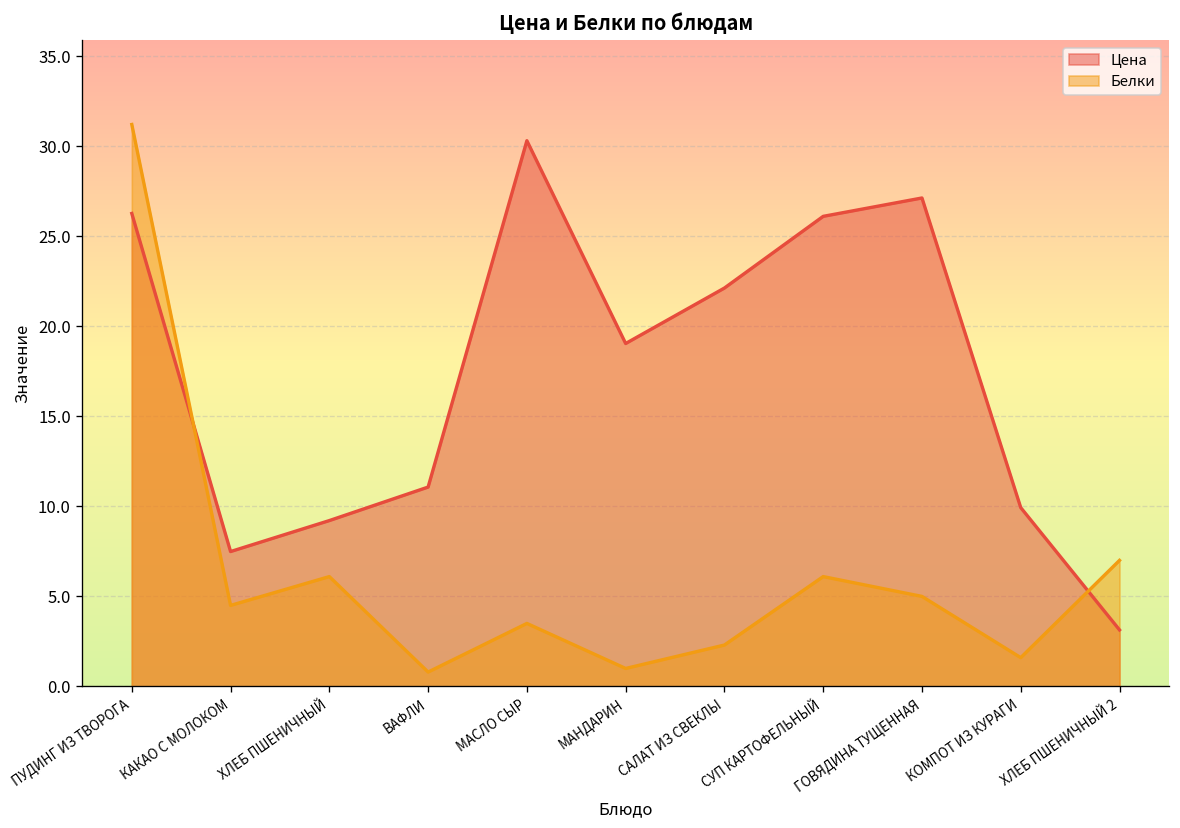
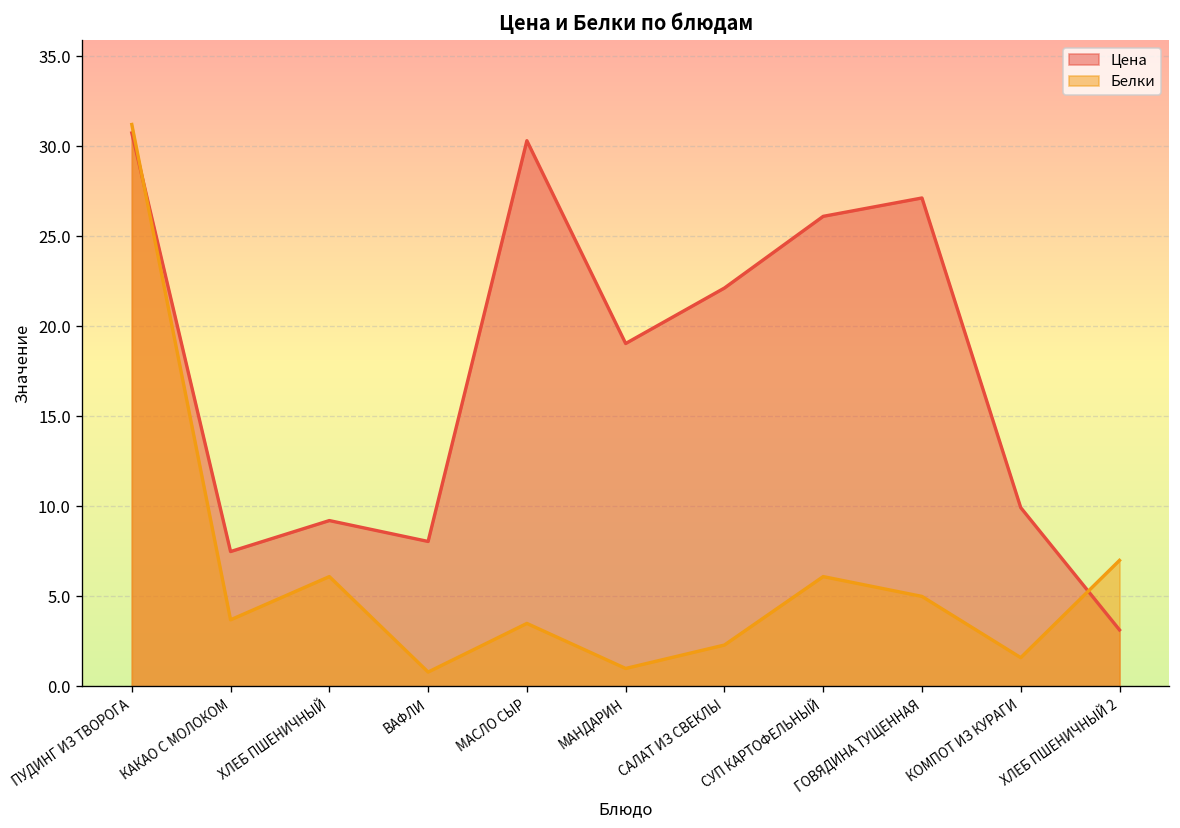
Цена, ПУДИНГ ИЗ ТВОРОГА: 26.3 -> 30.7
Белки, КАКАО С МОЛОКОМ: 4.5 -> 3.7
Цена, ВАФЛИ: 11.1 -> 8.1
